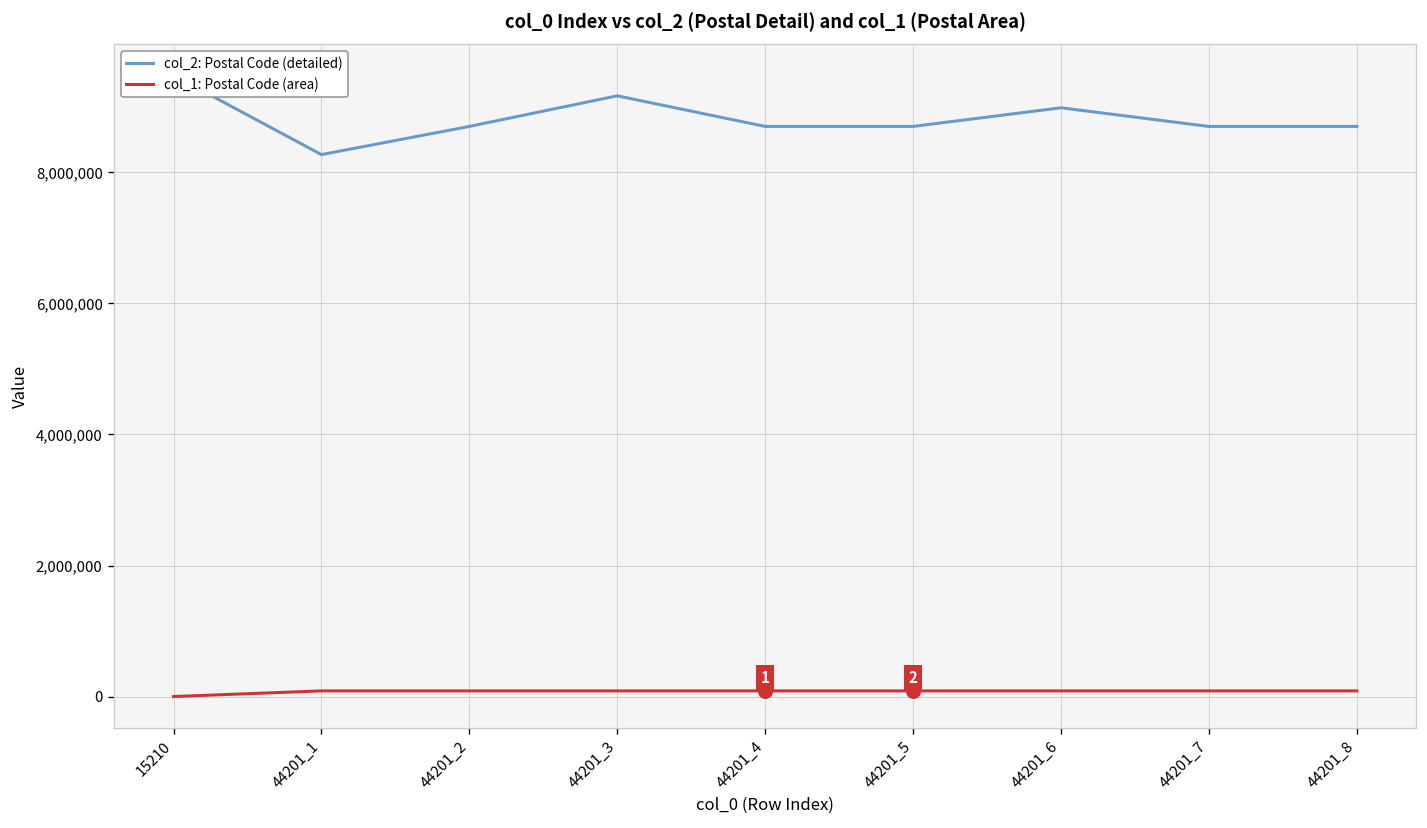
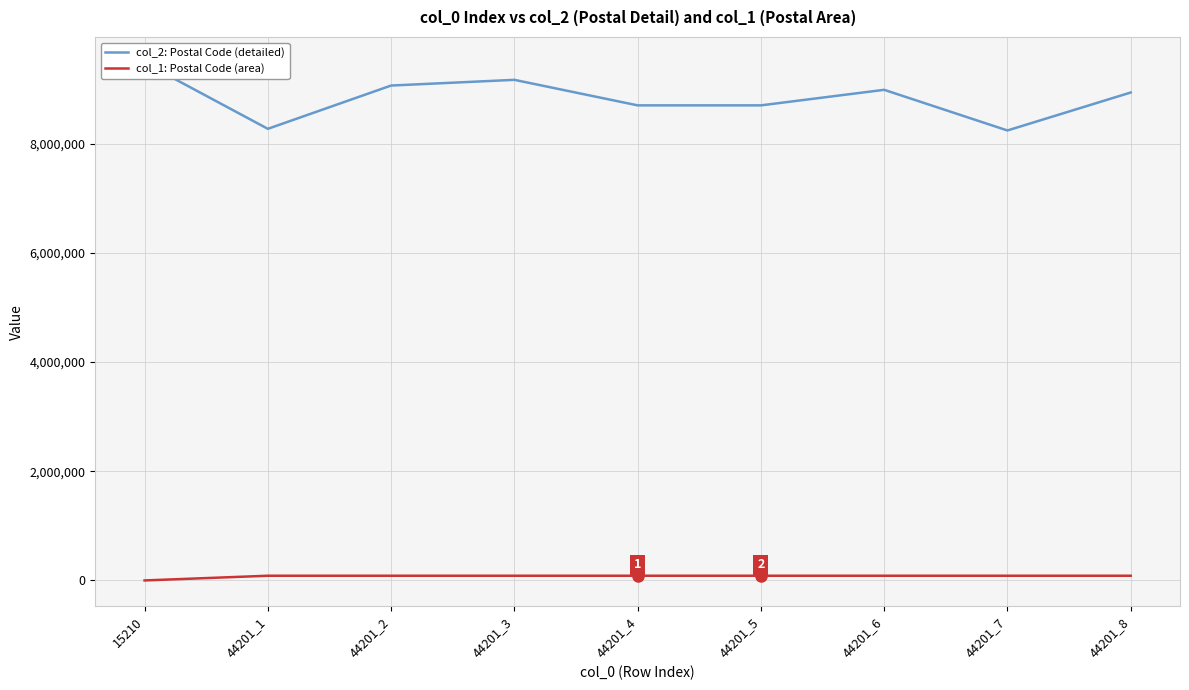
col_2: Postal Code (detailed), 44201_2: 8,700,000 -> 9,100,000
col_2: Postal Code (detailed), 44201_7: 8,700,000 -> 8,200,000
col_2: Postal Code (detailed), 44201_8: 8,700,000 -> 8,900,000
